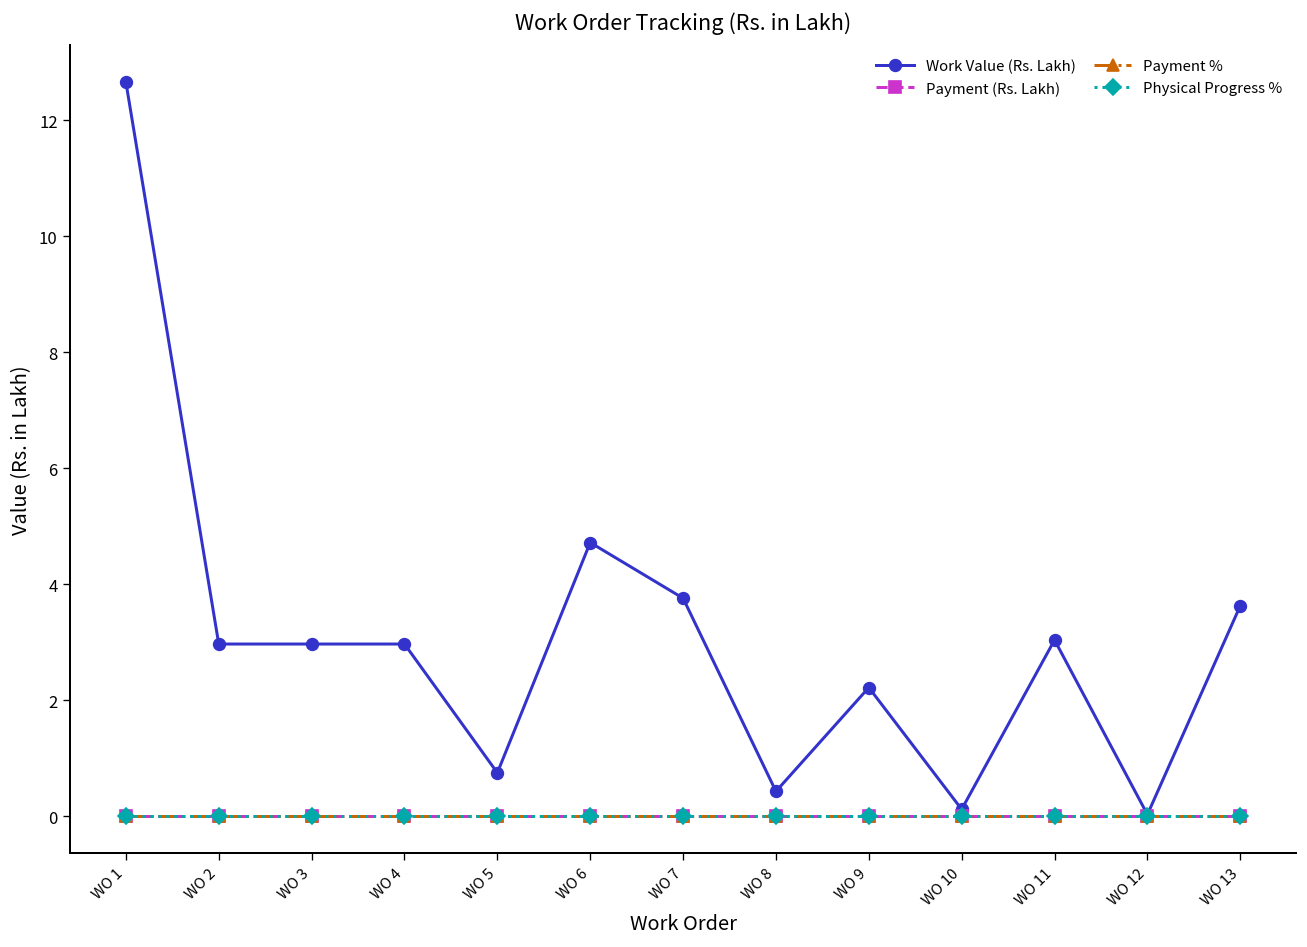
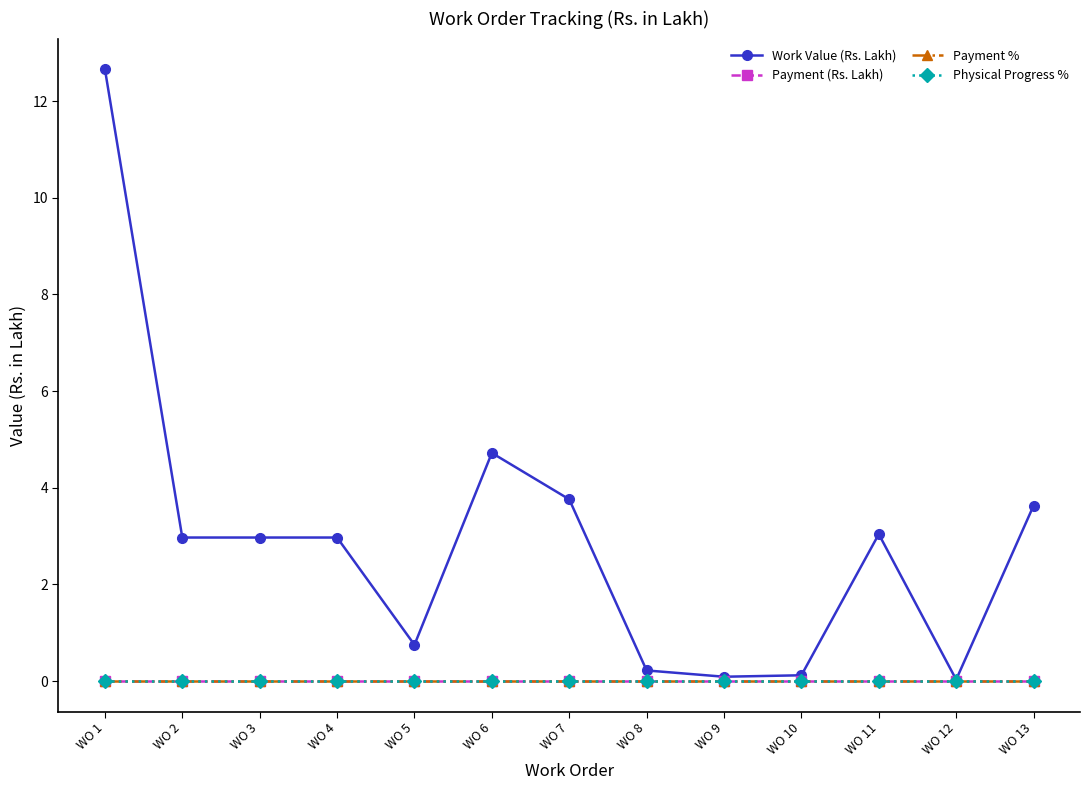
Work Value (Rs. Lakh), WO 8: 0.4 -> 0.2
Work Value (Rs. Lakh), WO 9: 2.2 -> 0.1
